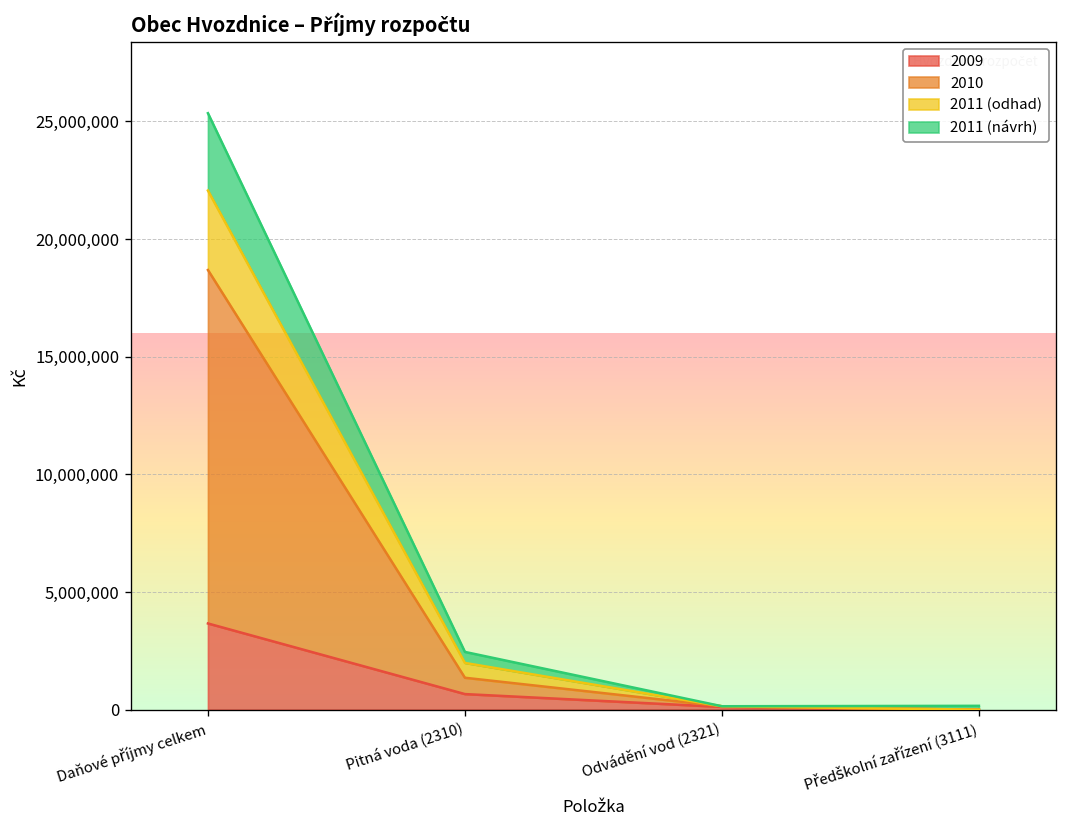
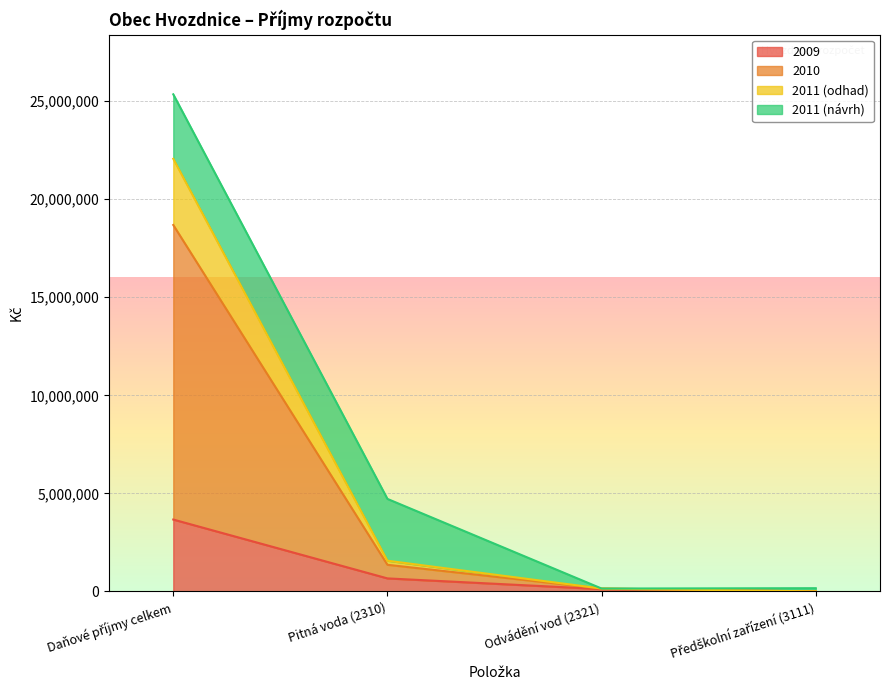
2011 (odhad), Pitná voda (2310): 600,000 -> 200,000
2011 (návrh), Pitná voda (2310): 500,000 -> 3,200,000
